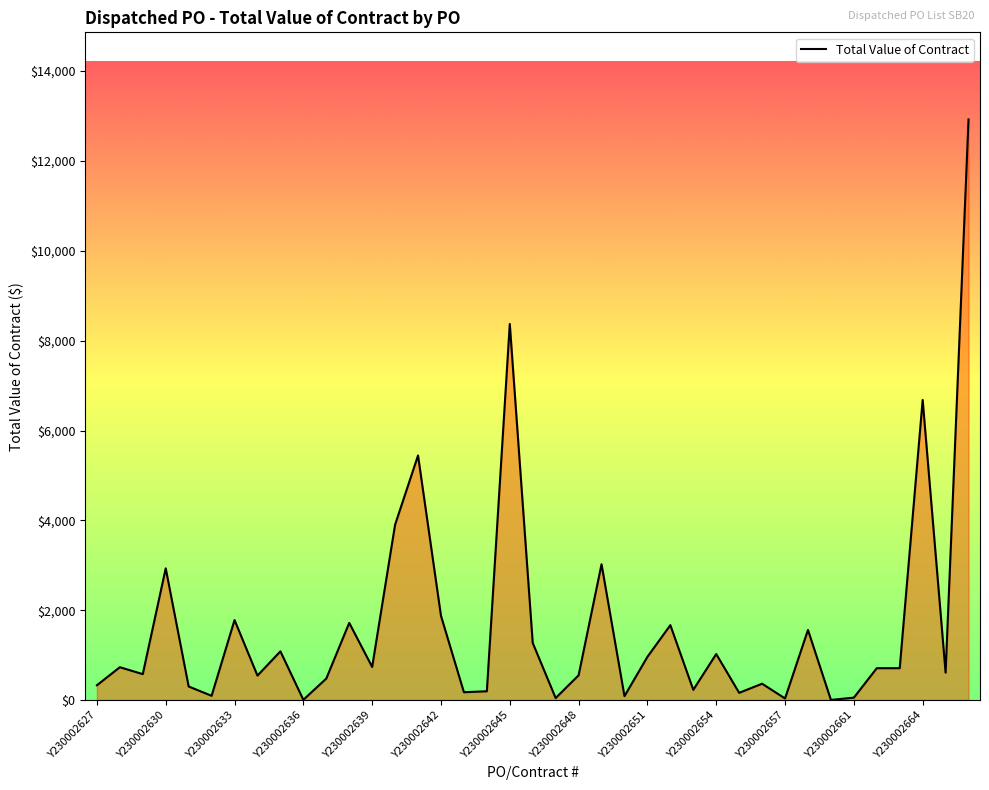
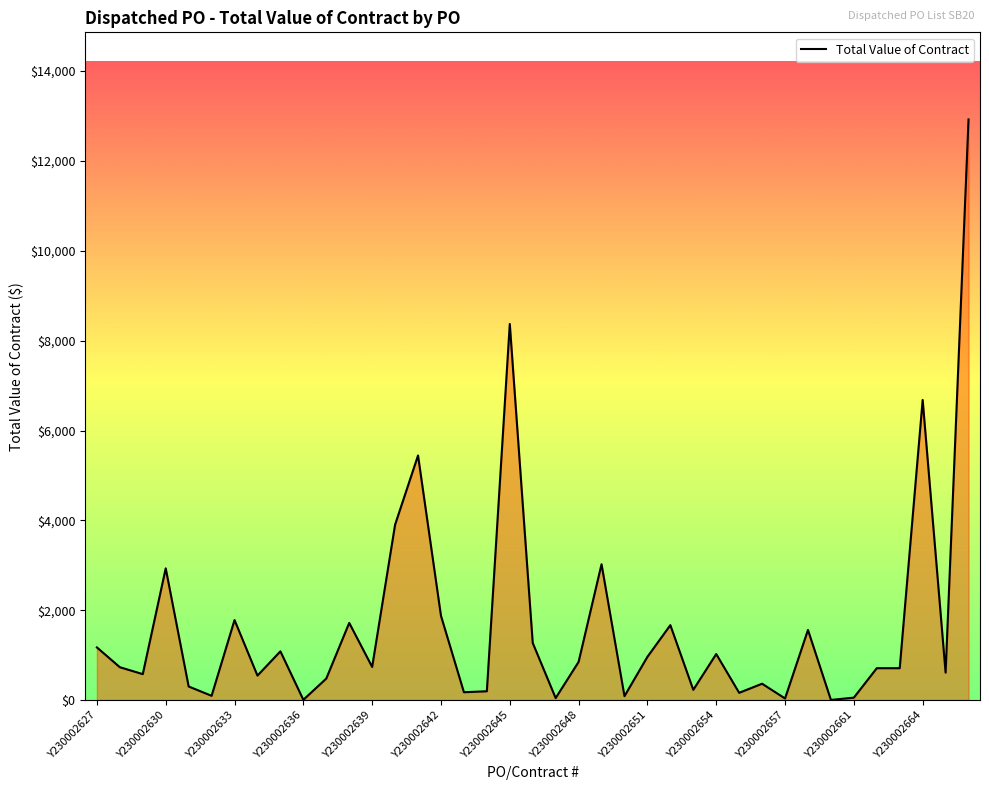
Y230002627: $300 -> $1,200
Y230002648: $600 -> $800
